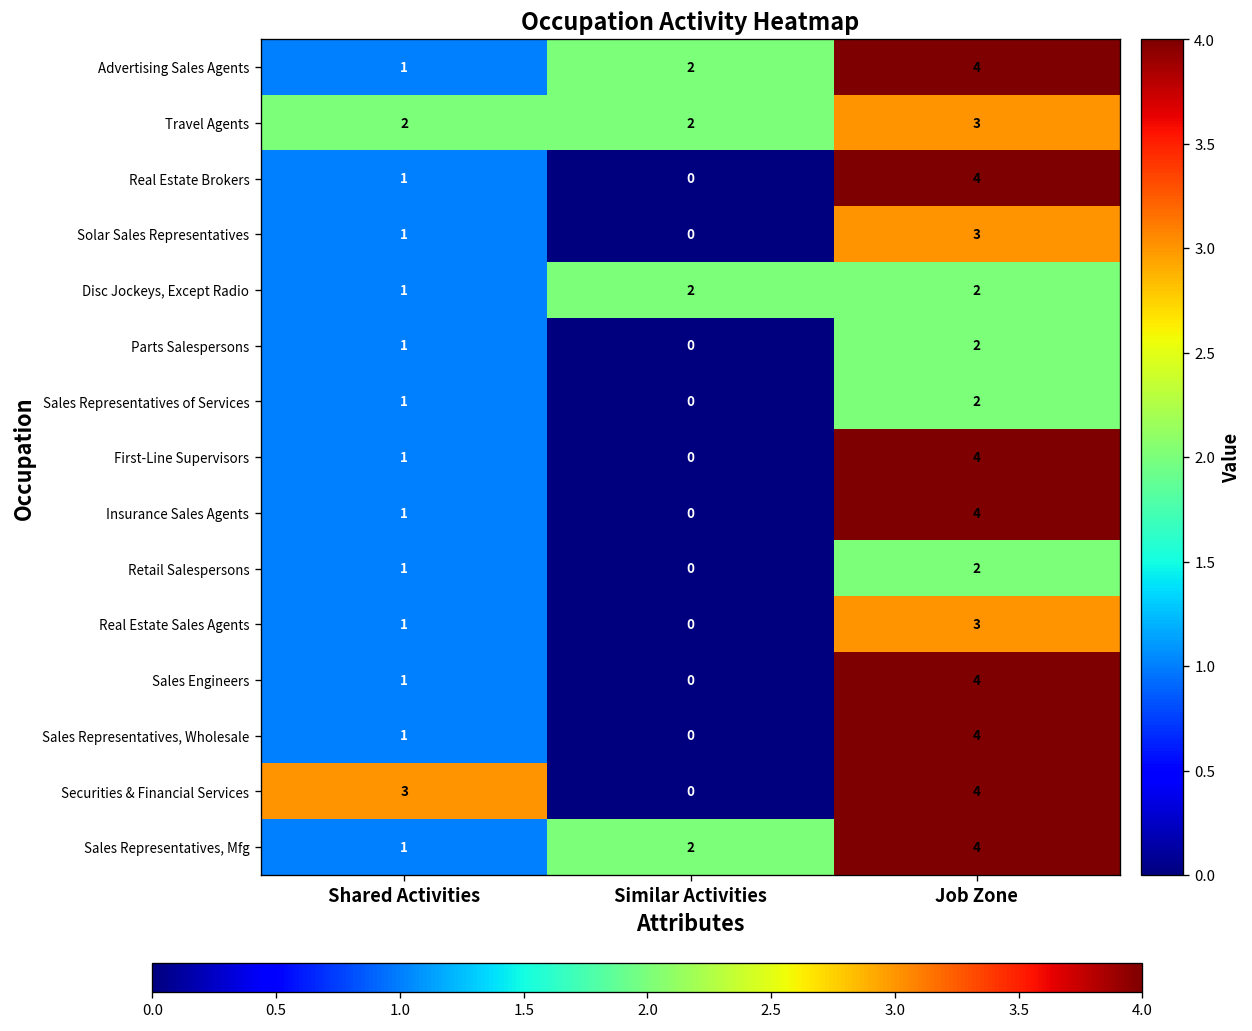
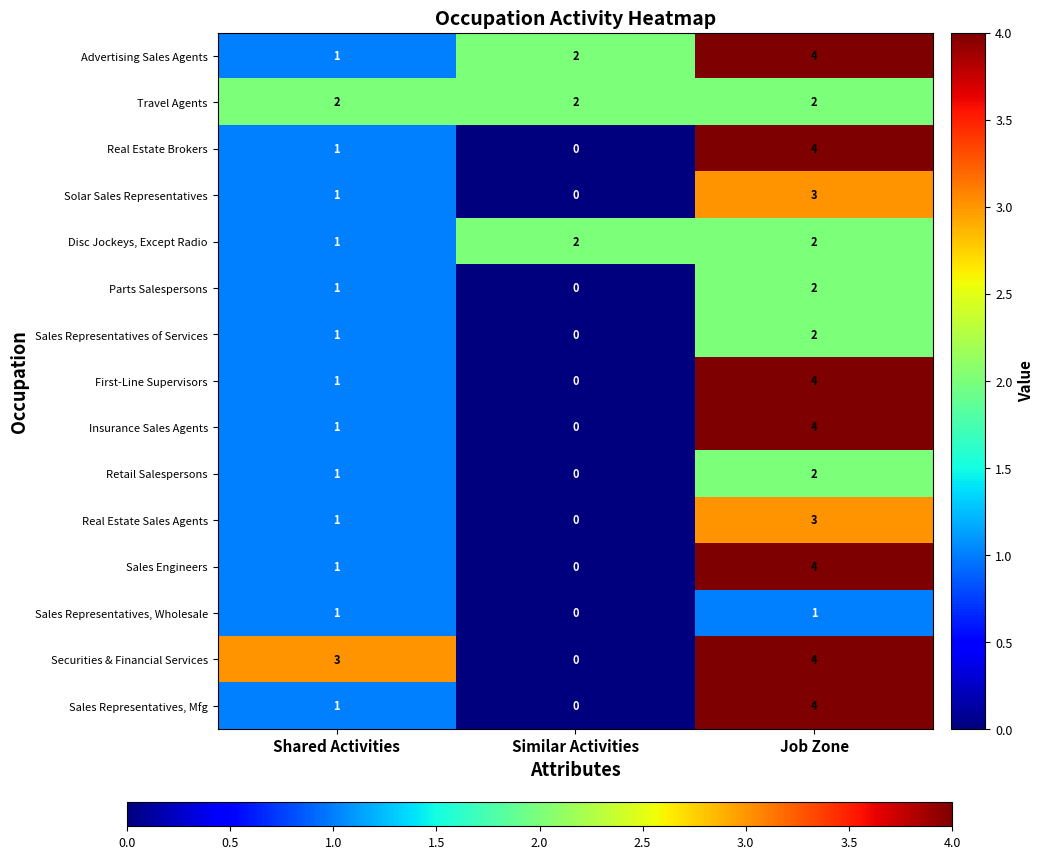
Travel Agents, Job Zone: 3 -> 2
Sales Representatives, Wholesale, Job Zone: 4 -> 1
Sales Representatives, Mfg, Similar Activities: 2 -> 0
